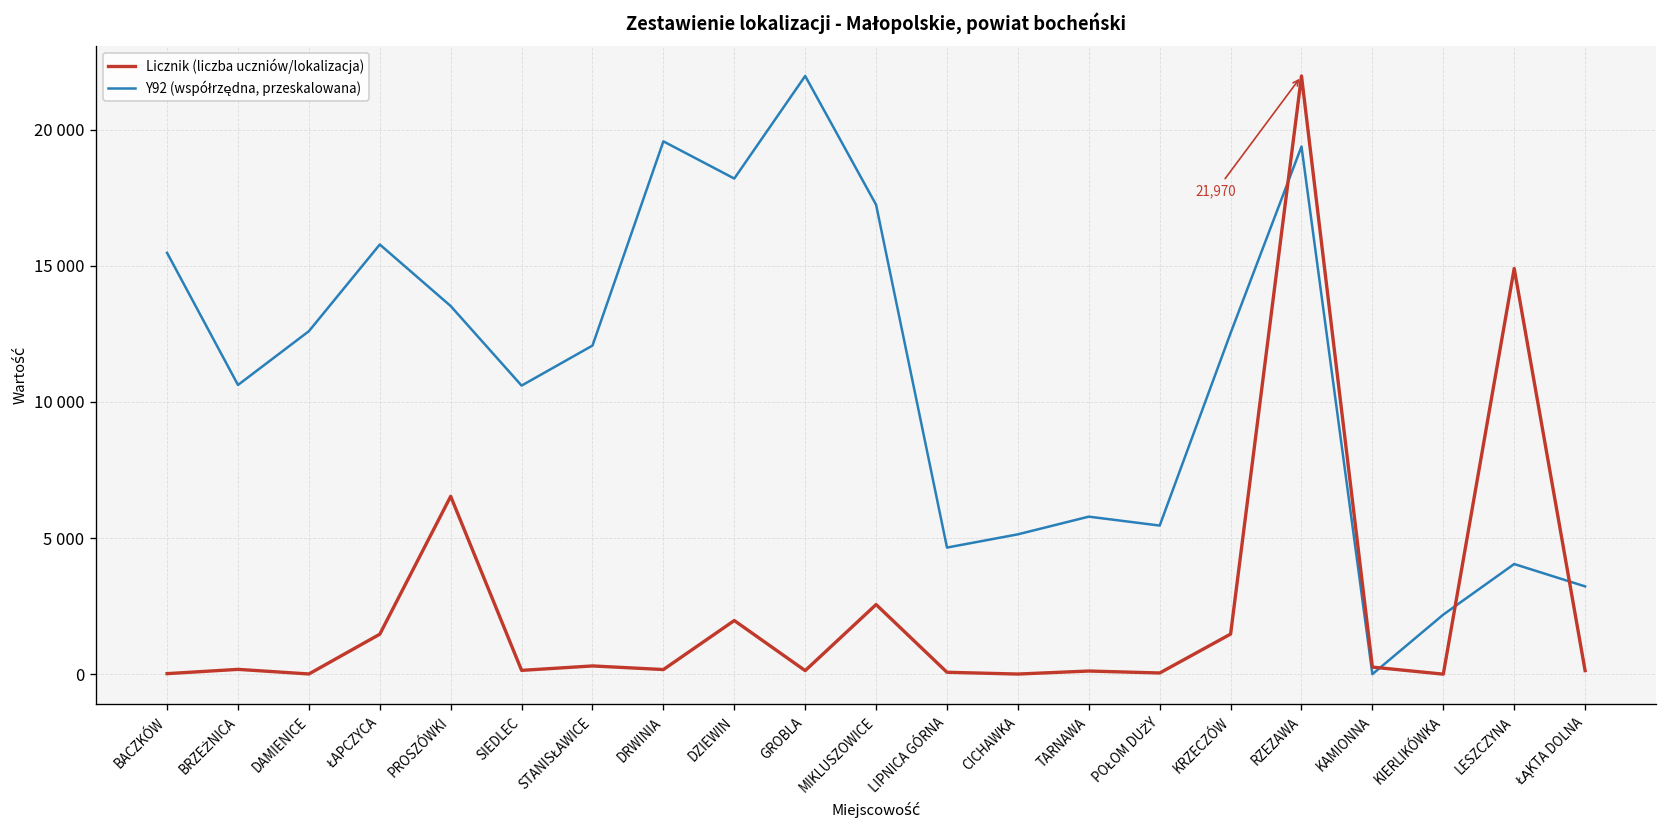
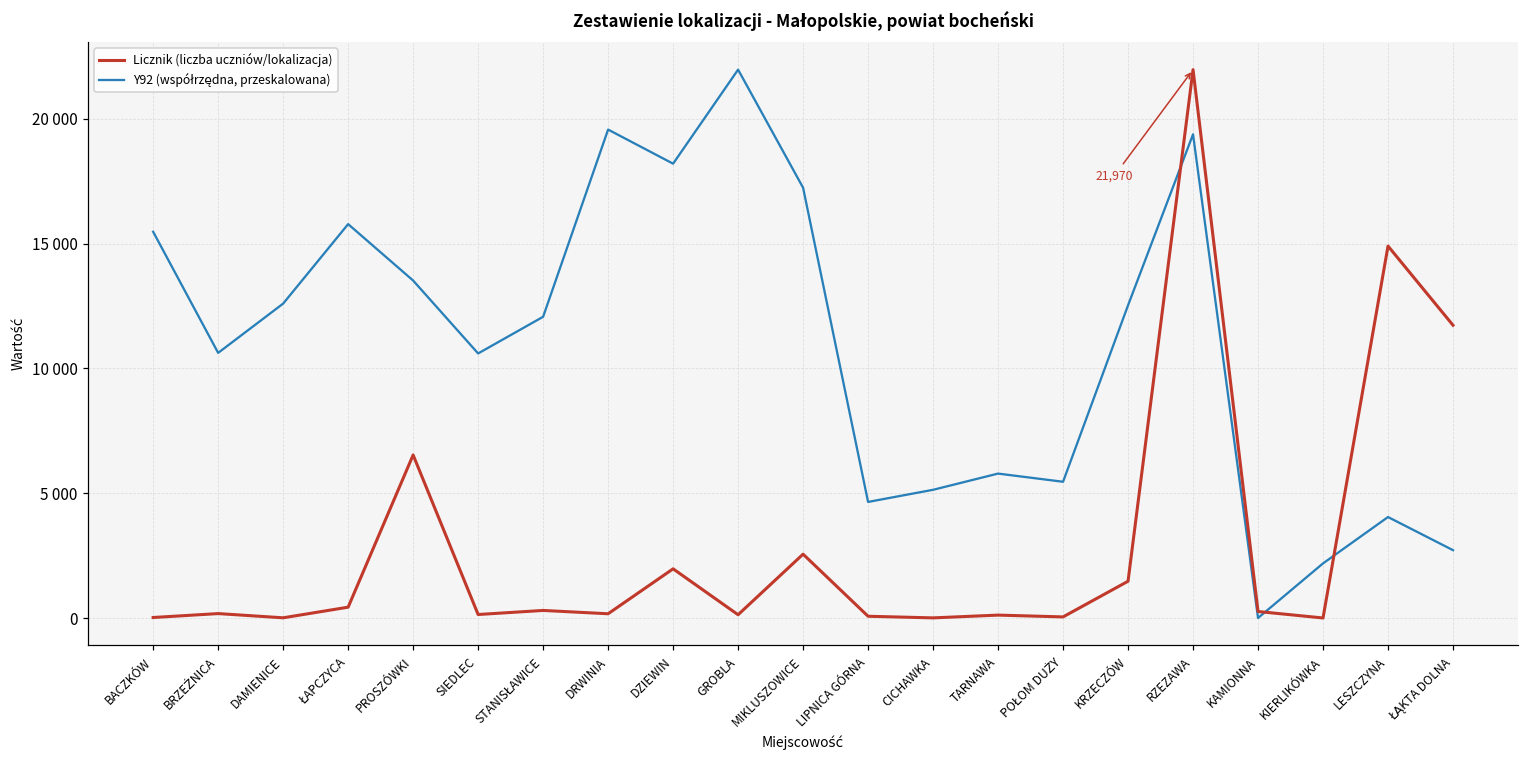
Licznik (liczba uczniów/lokalizacja), ŁAPCZYCA: 1500 -> 400
Licznik (liczba uczniów/lokalizacja), ŁĄKTA DOLNA: 100 -> 11700
Y92 (współrzędna, przeskalowana), ŁĄKTA DOLNA: 3200 -> 2700
